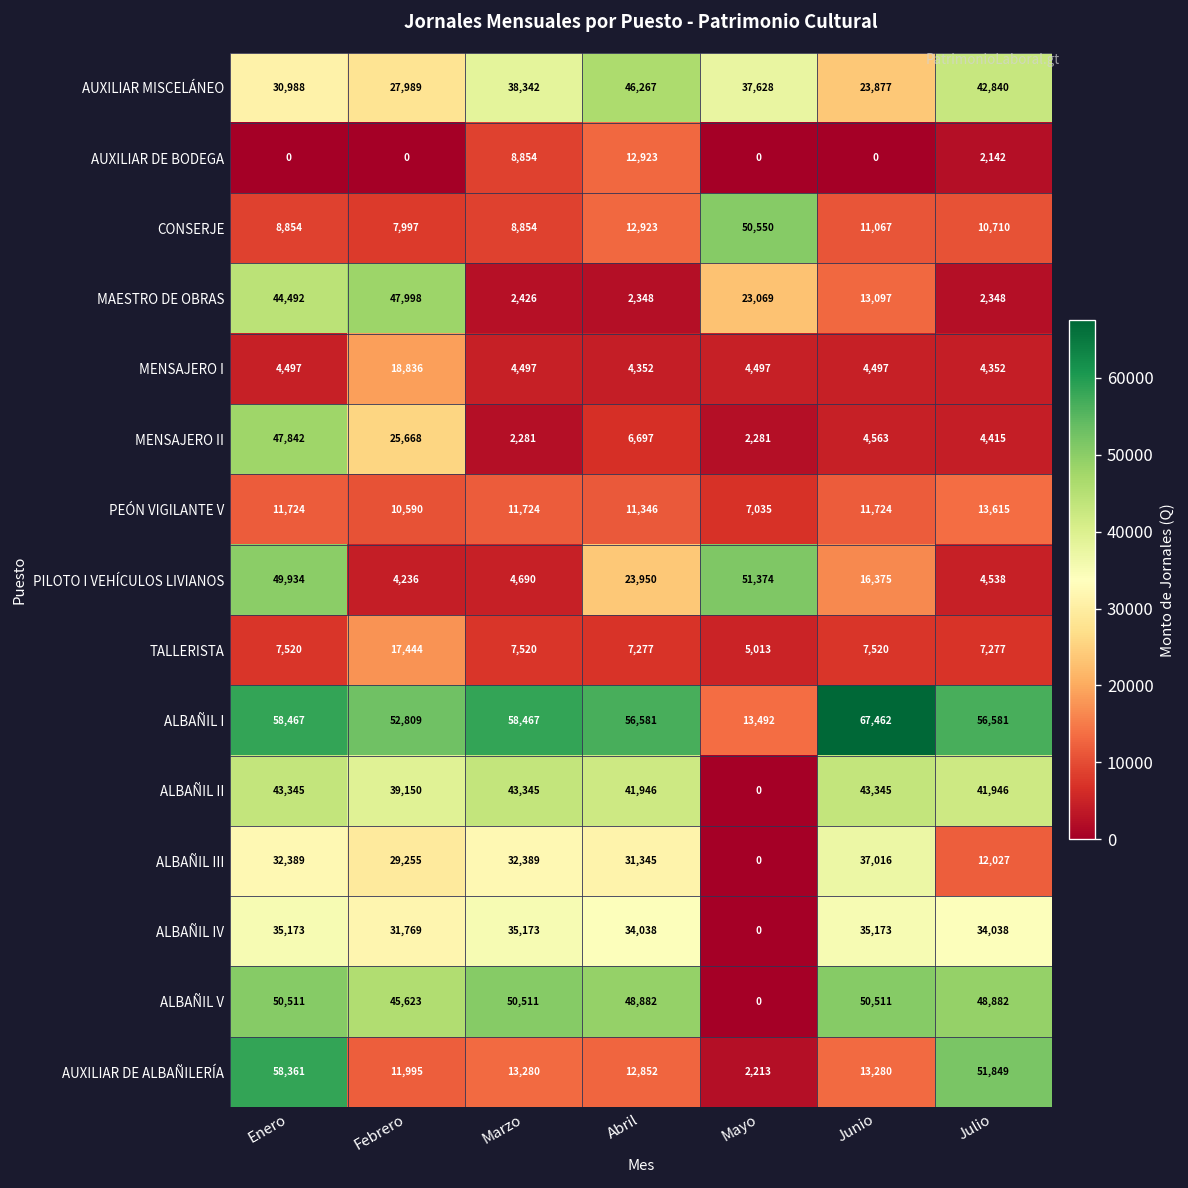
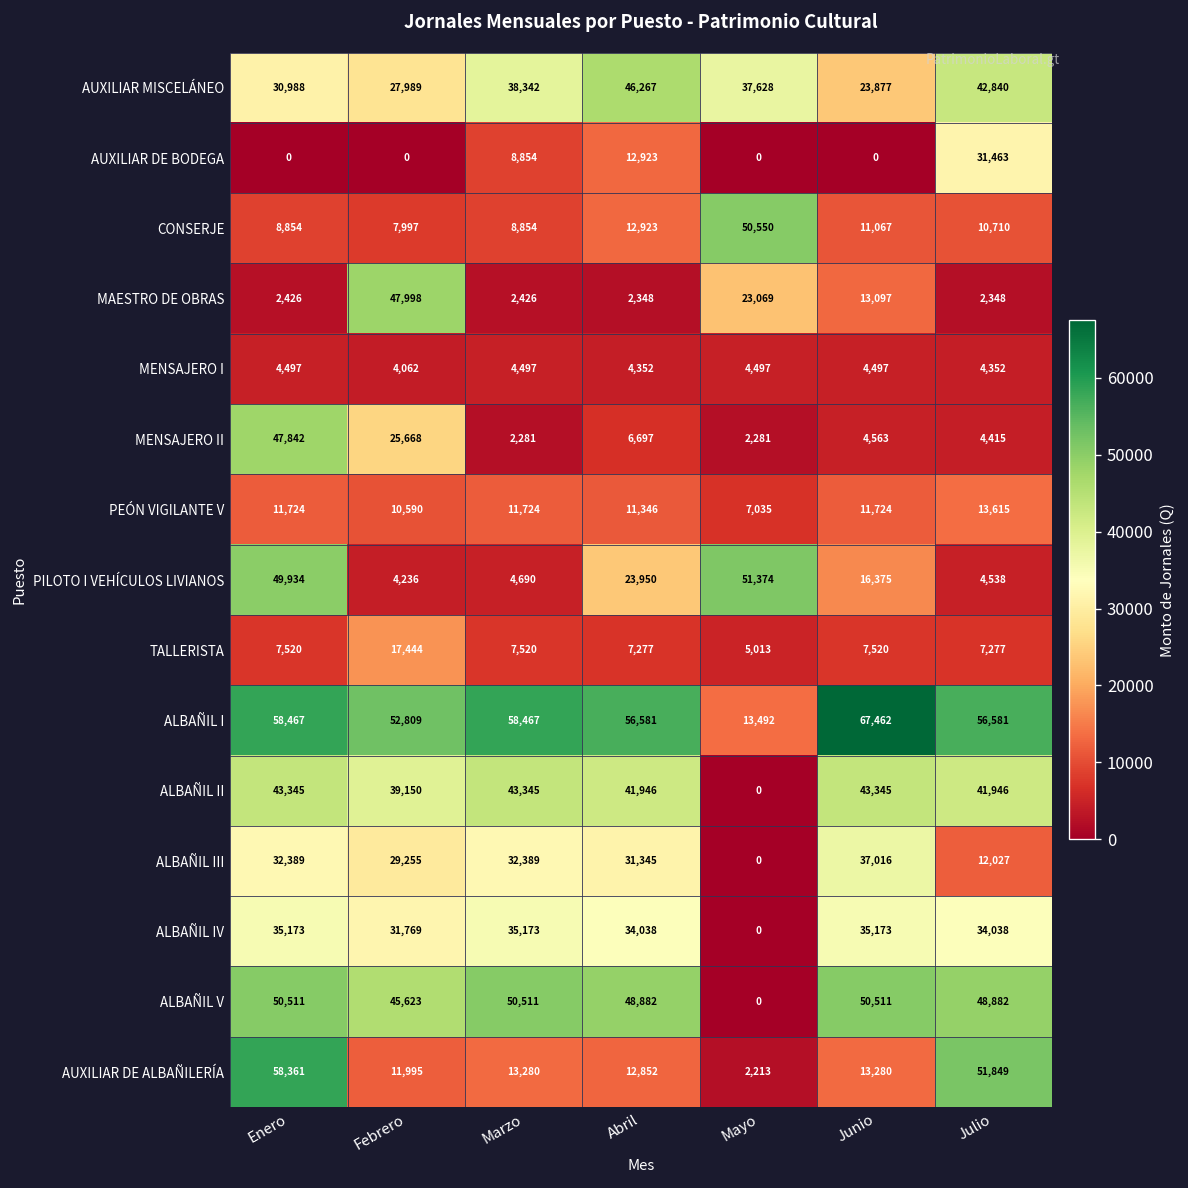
AUXILIAR DE BODEGA, Julio: 2,142 -> 31,463
MAESTRO DE OBRAS, Enero: 44,492 -> 2,426
MENSAJERO I, Febrero: 18,836 -> 4,062
